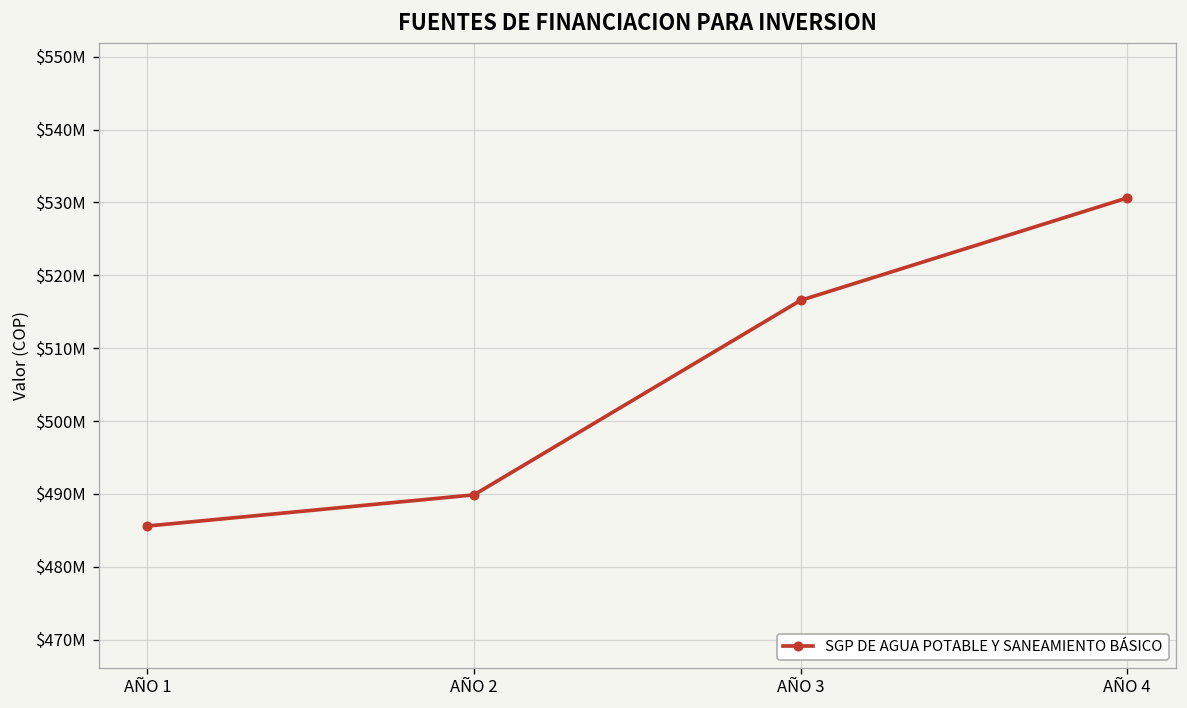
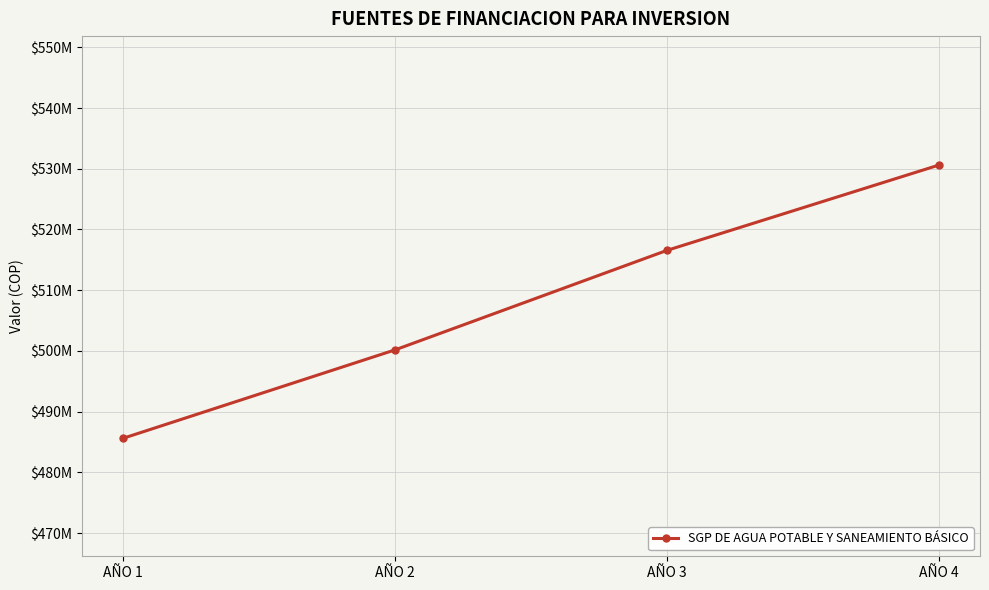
AÑO 2: $490000000 -> $500000000
